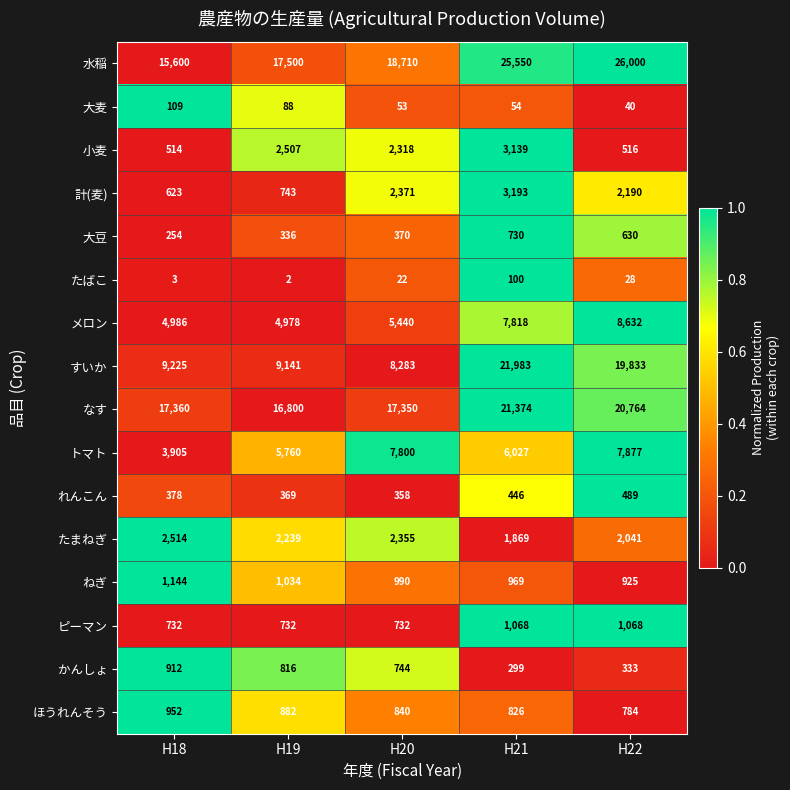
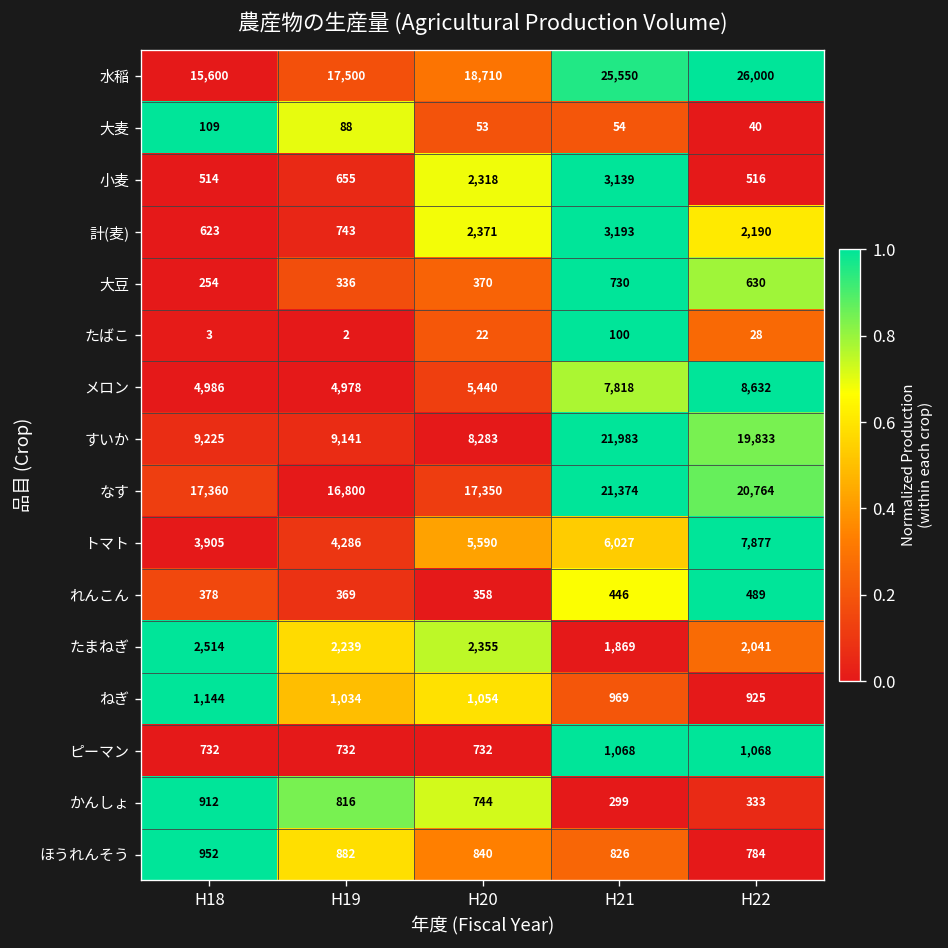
小麦, H19: 2,507 -> 655
トマト, H19: 5,760 -> 4,286
トマト, H20: 7,800 -> 5,590
ねぎ, H20: 990 -> 1,054
